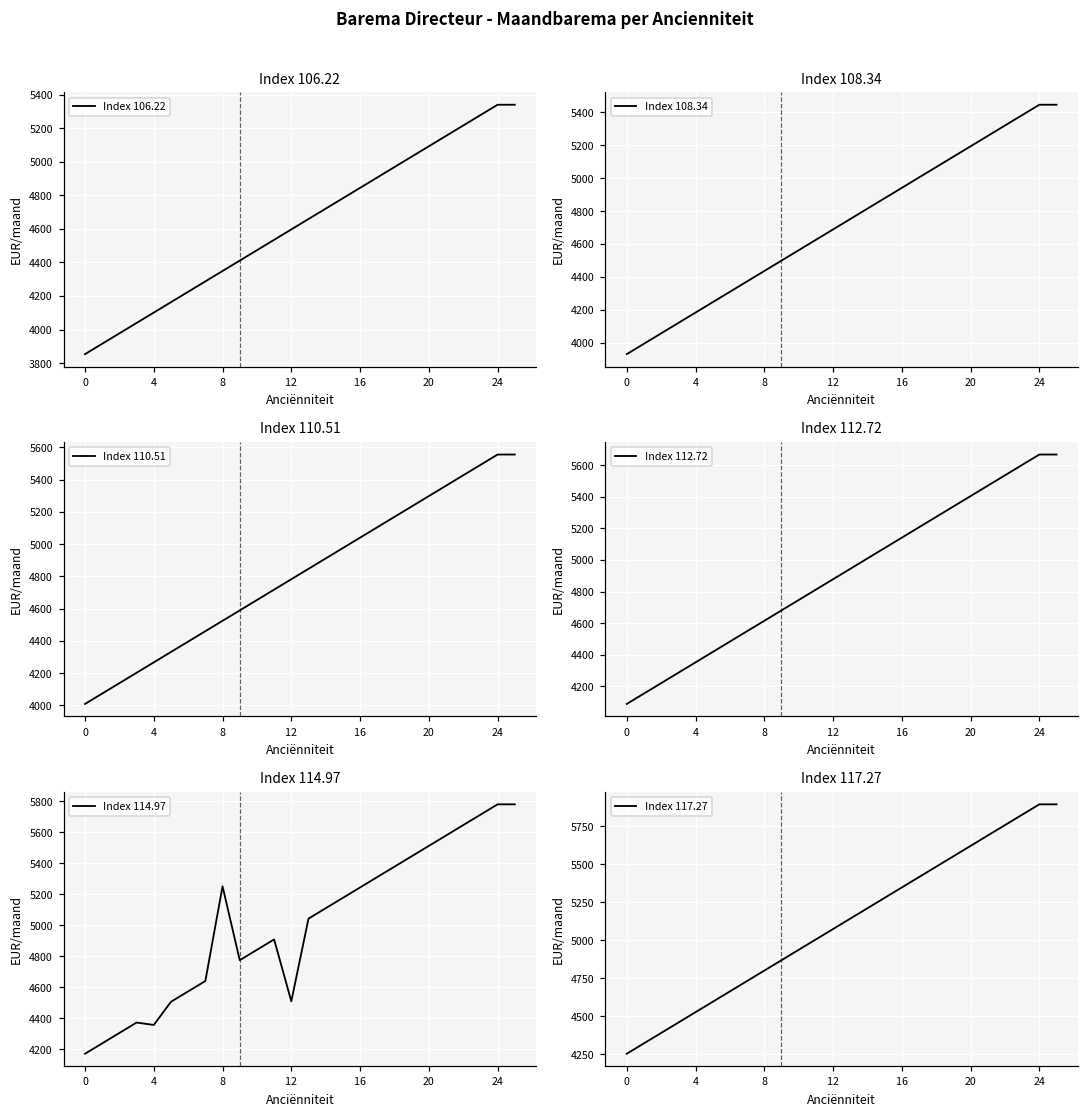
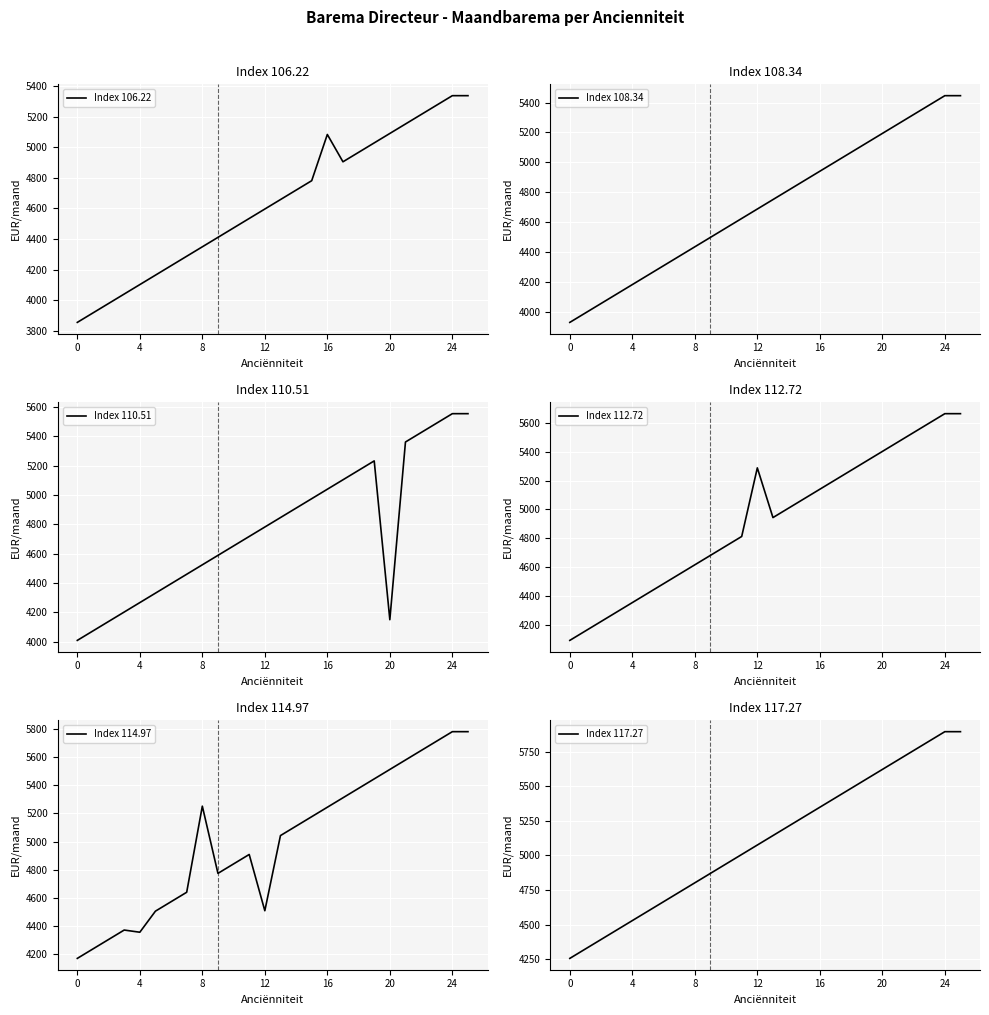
Index 106.22, 16: 4840 -> 5080
Index 110.51, 20: 5300 -> 4150
Index 112.72, 12: 4880 -> 5290
